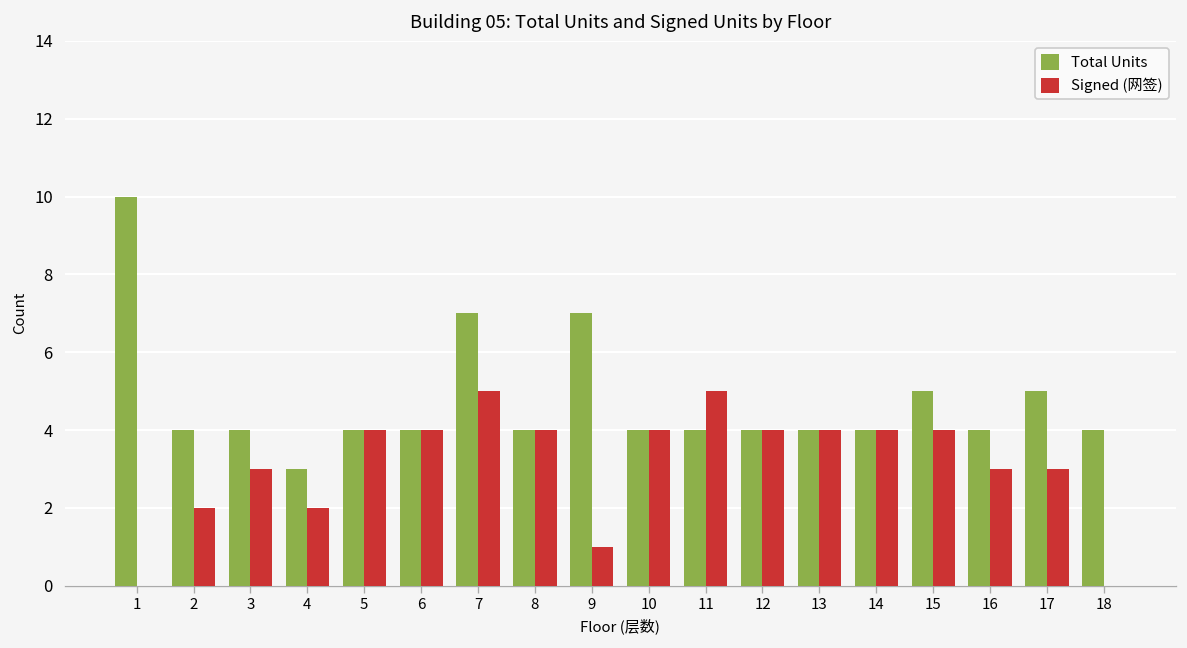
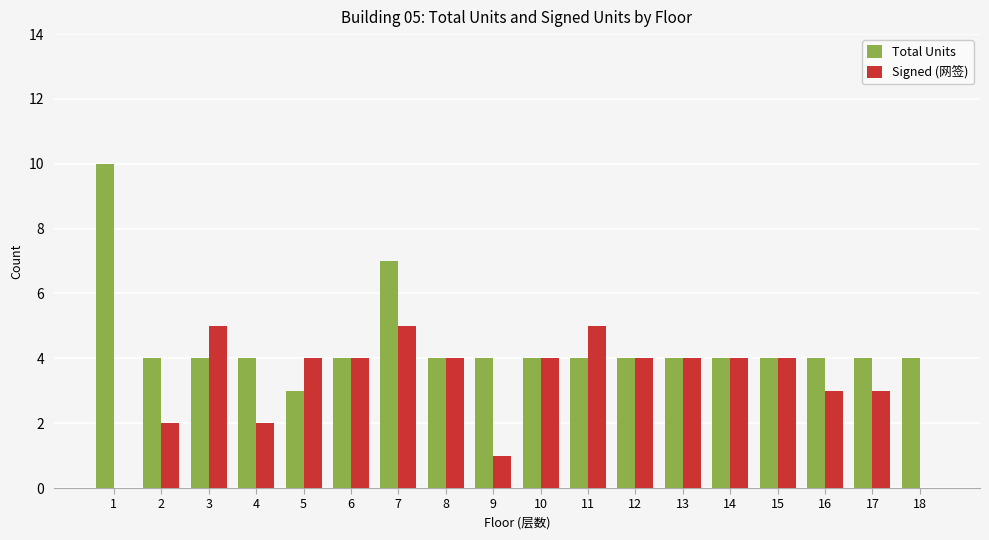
Signed (网签), 3: 3 -> 5
Total Units, 4: 3 -> 4
Total Units, 5: 4 -> 3
Total Units, 9: 7 -> 4
Total Units, 15: 5 -> 4
Total Units, 17: 5 -> 4
